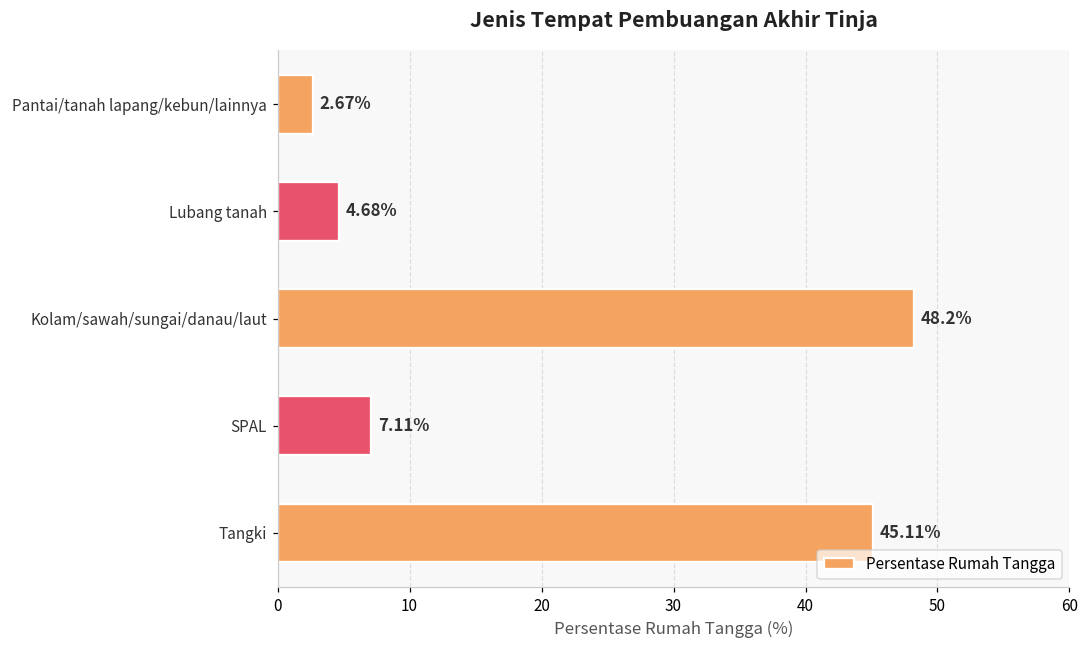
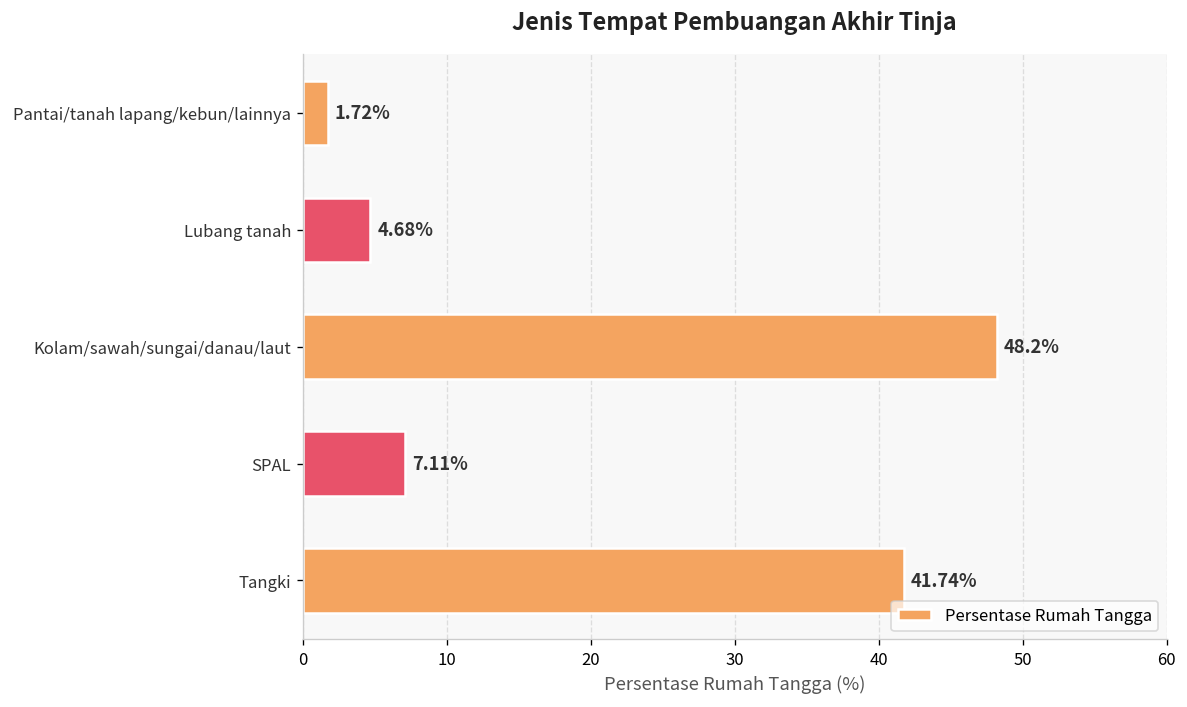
Pantai/tanah lapang/kebun/lainnya: 2.67% -> 1.72%
Tangki: 45.11% -> 41.74%
